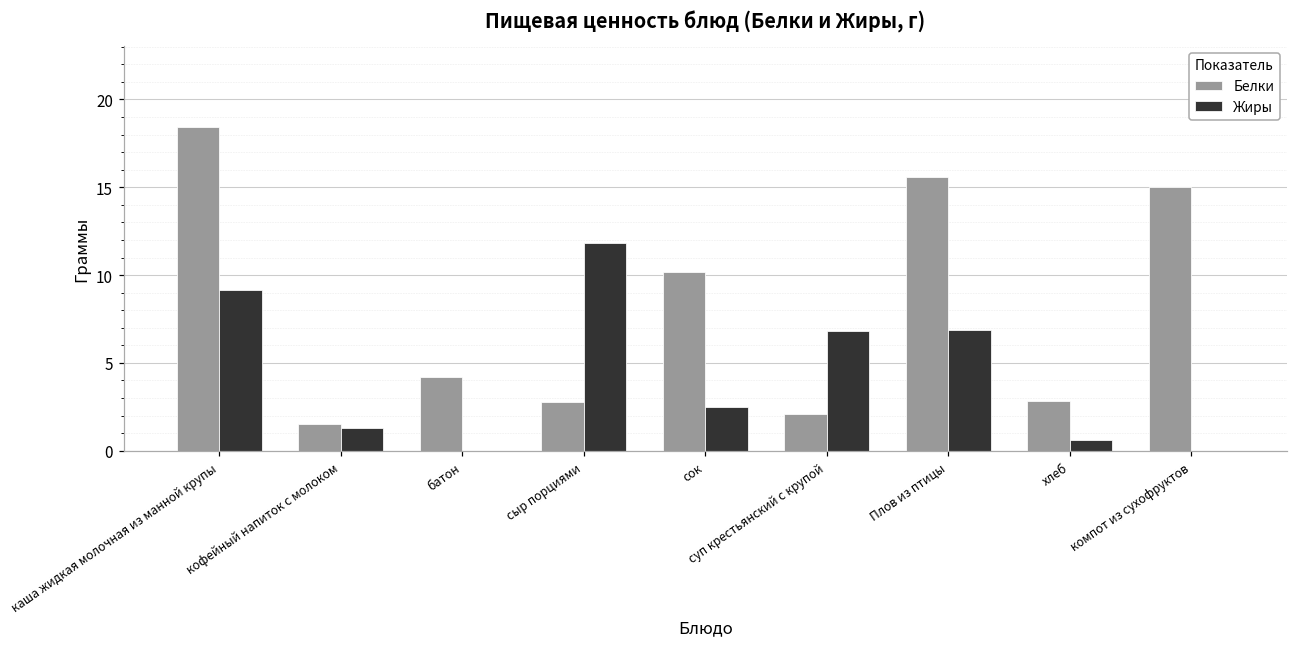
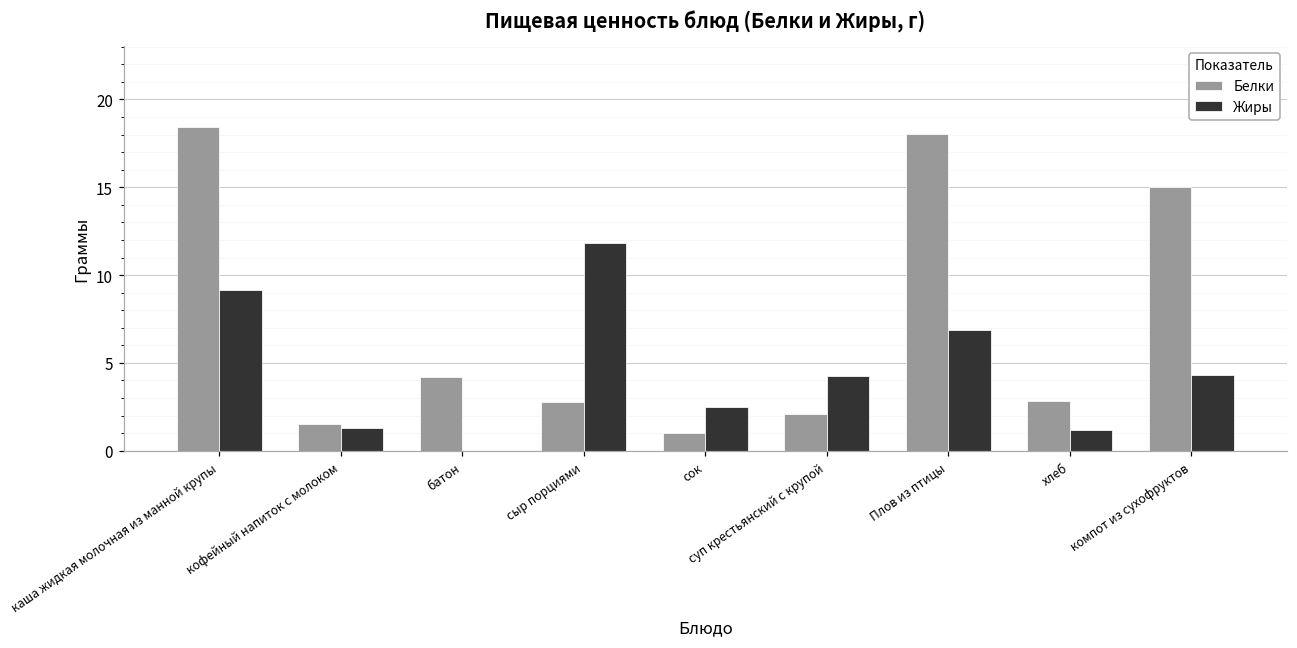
Белки, сок: 10.2 -> 1.0
Жиры, суп крестьянский с крупой: 6.8 -> 4.2
Белки, Плов из птицы: 15.6 -> 18.0
Жиры, хлеб: 0.6 -> 1.2
Жиры, компот из сухофруктов: 0.0 -> 4.3
